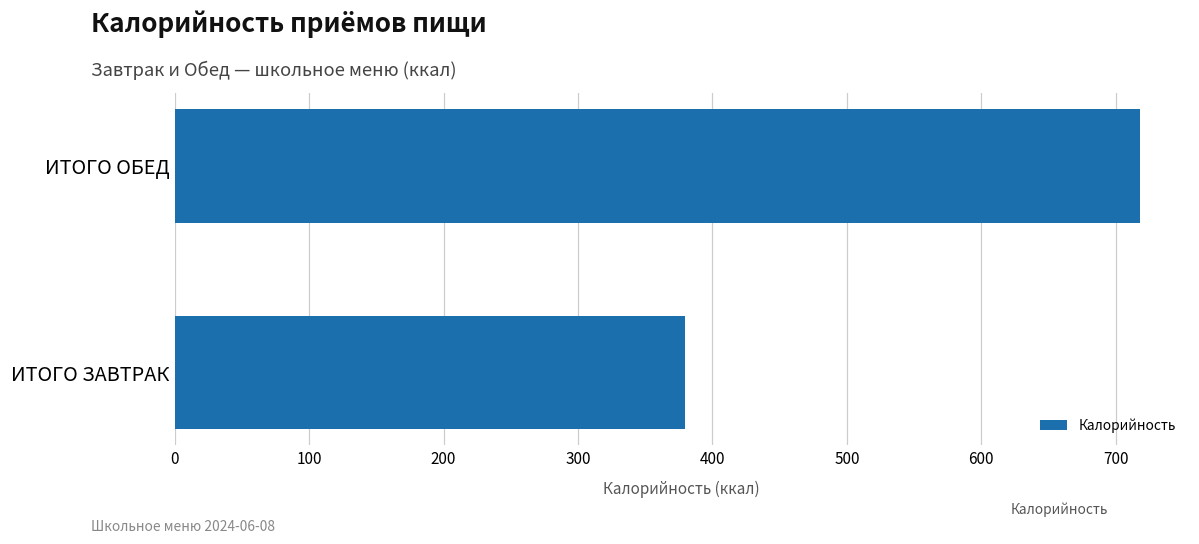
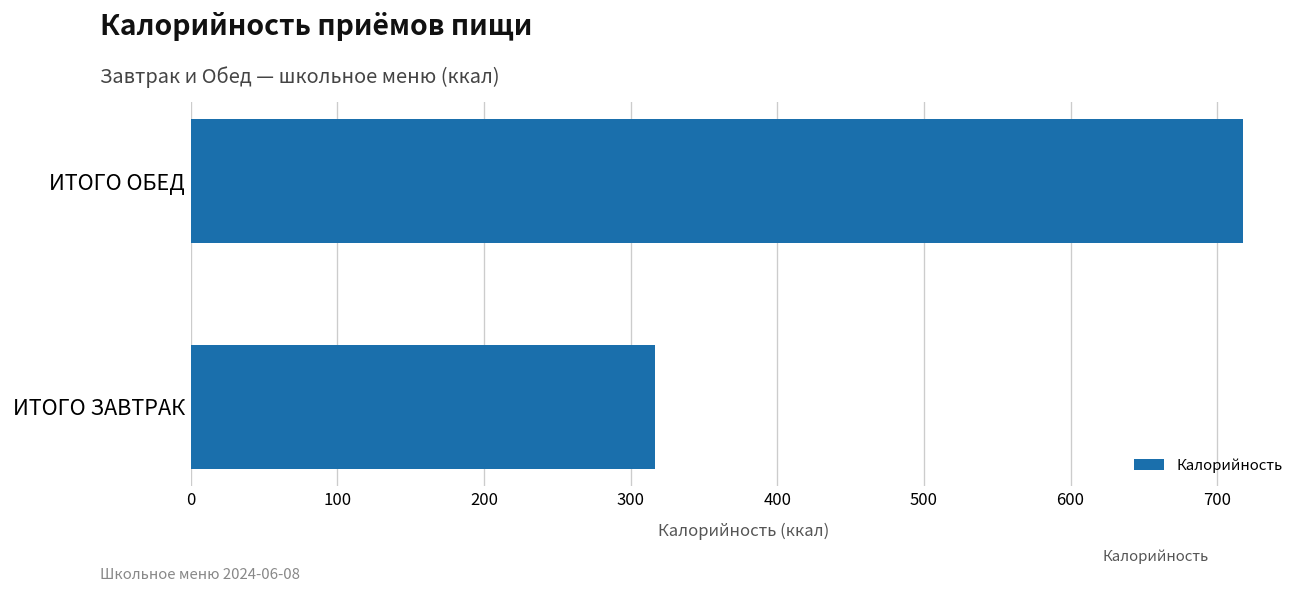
ИТОГО ЗАВТРАК: 379 -> 317
